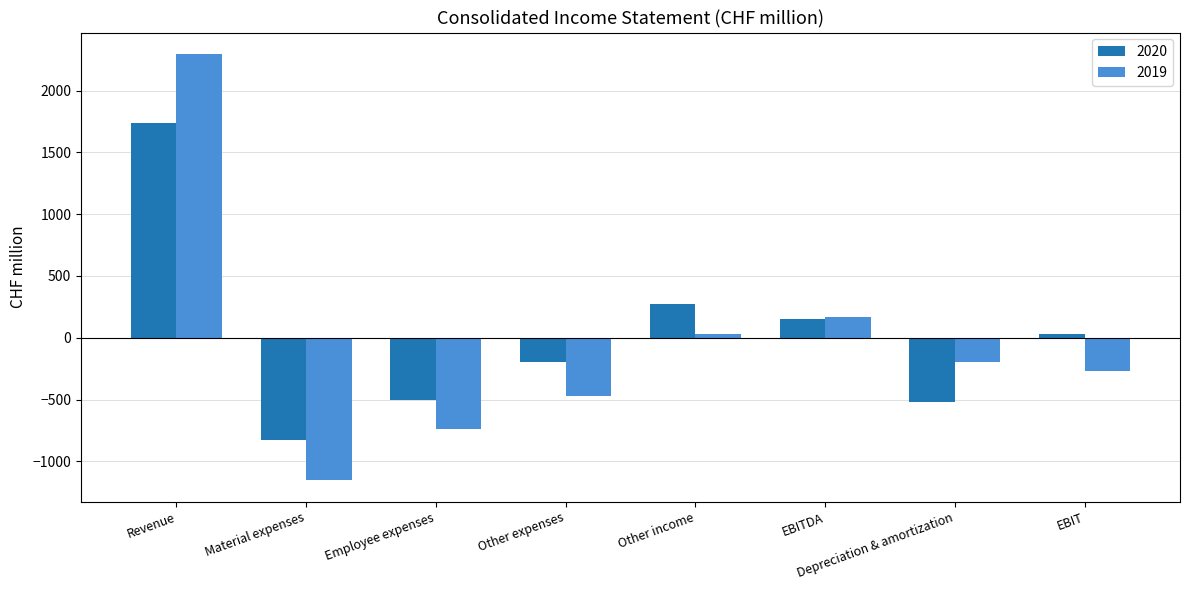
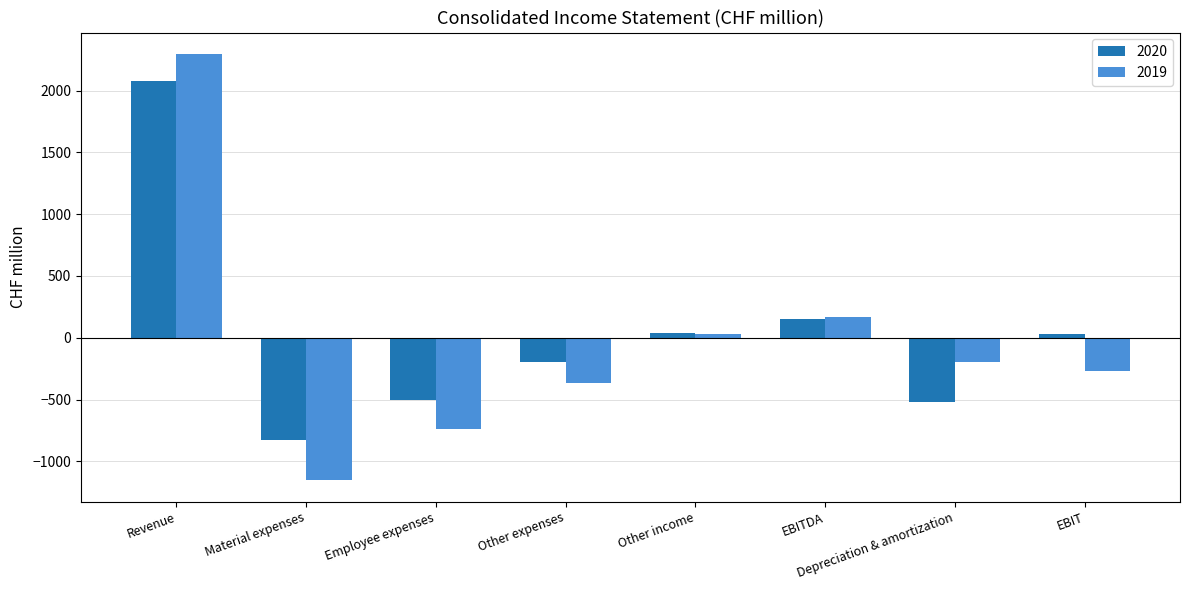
2020, Revenue: 1740 -> 2080
2019, Other expenses: -470 -> -360
2020, Other income: 270 -> 40
